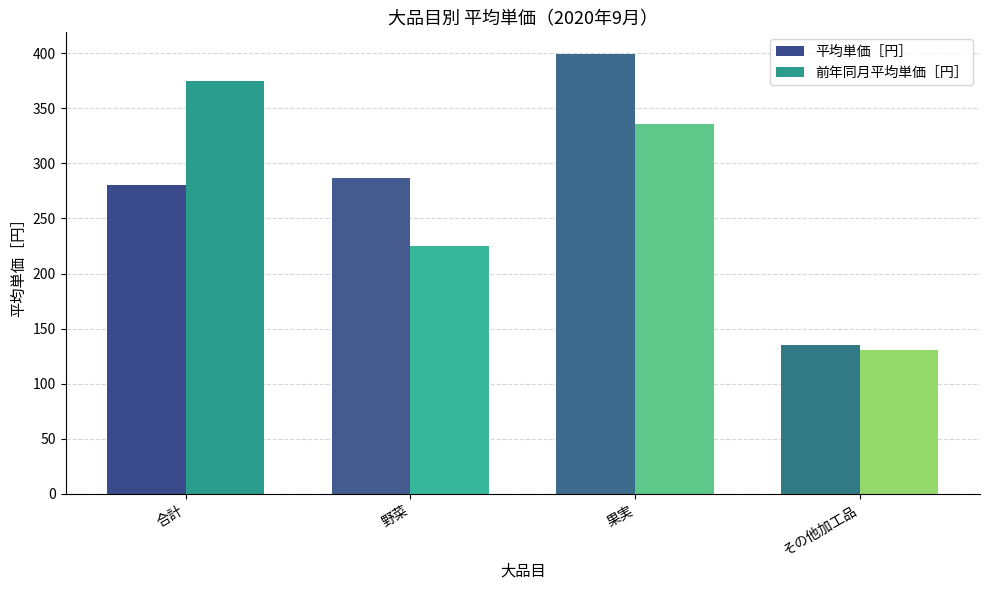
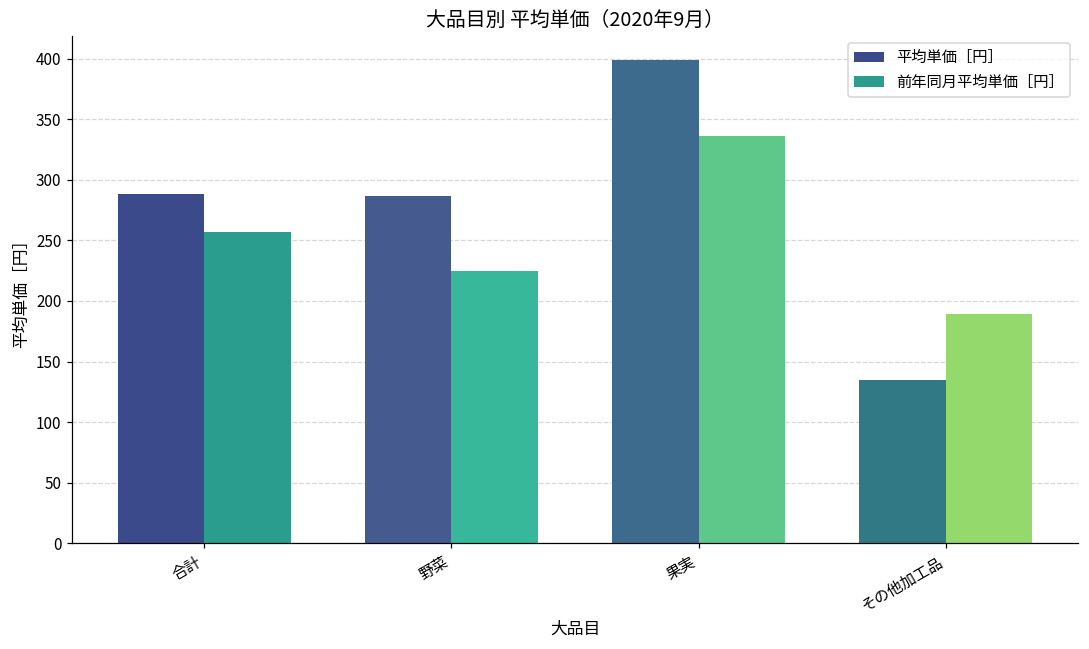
平均単価［円］, 合計: 280 -> 288
前年同月平均単価［円］, 合計: 375 -> 257
前年同月平均単価［円］, その他加工品: 131 -> 189
